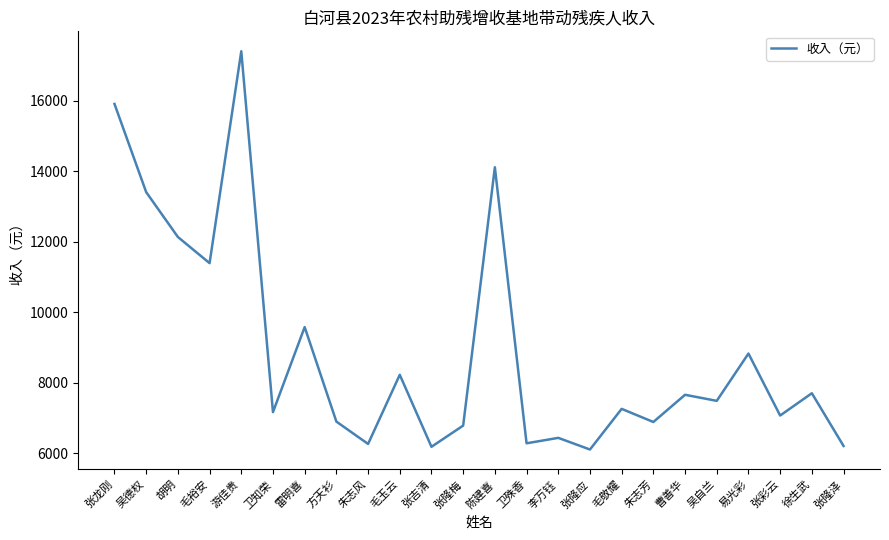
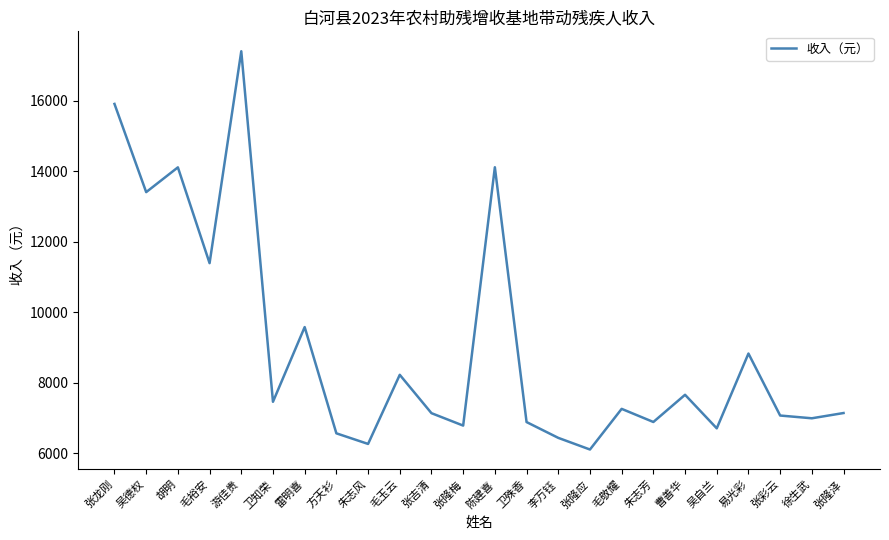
胡明: 12100 -> 14100
卫知荣: 7200 -> 7500
方天衫: 6900 -> 6600
张吉清: 6200 -> 7100
卫殊香: 6300 -> 6900
吴自兰: 7500 -> 6700
徐生武: 7700 -> 7000
张隆泽: 6200 -> 7100
